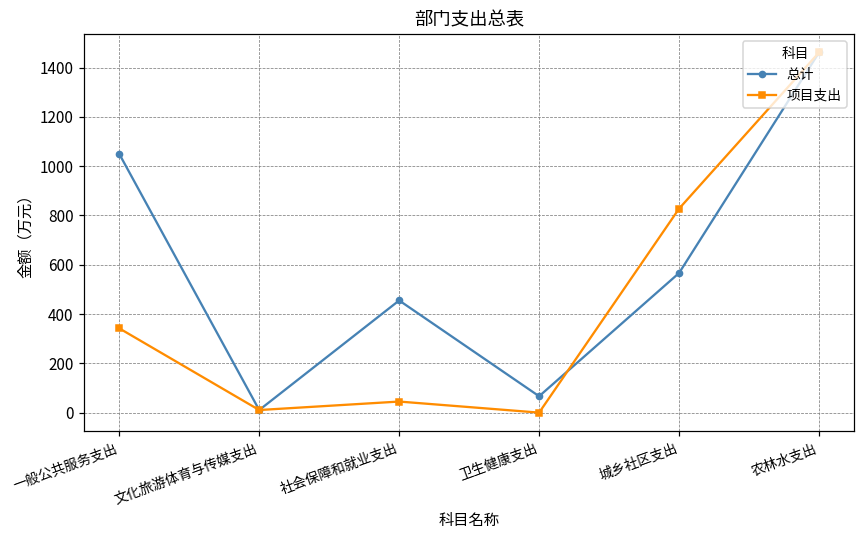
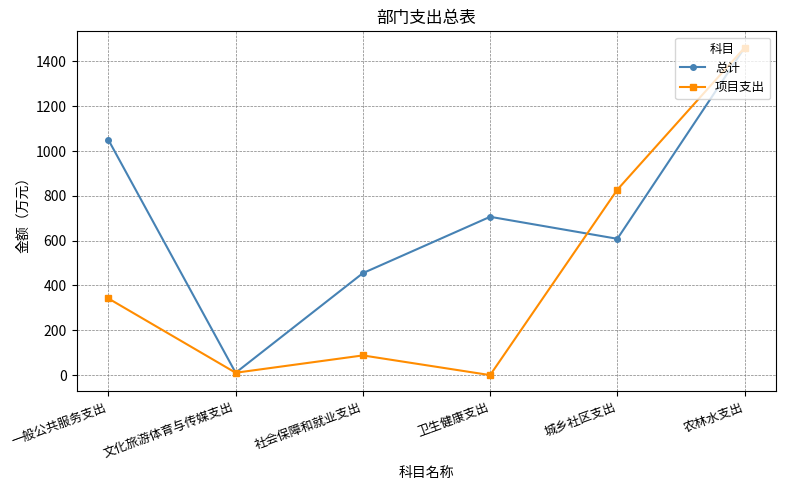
项目支出, 社会保障和就业支出: 40 -> 90
总计, 卫生健康支出: 70 -> 710
总计, 城乡社区支出: 570 -> 610
